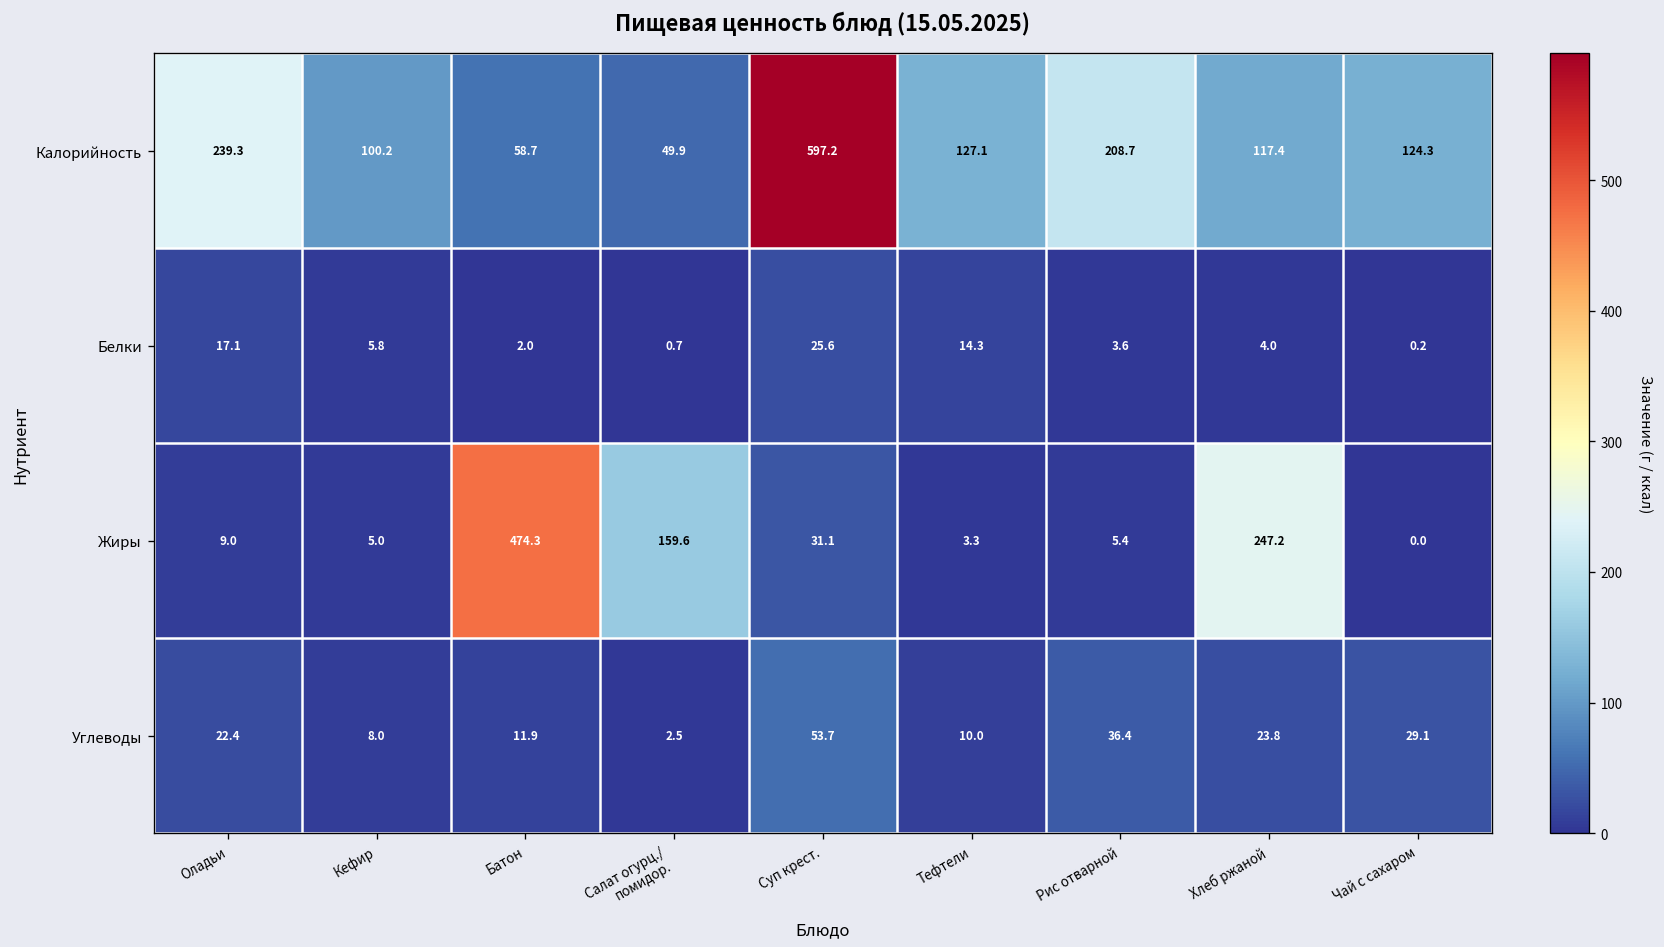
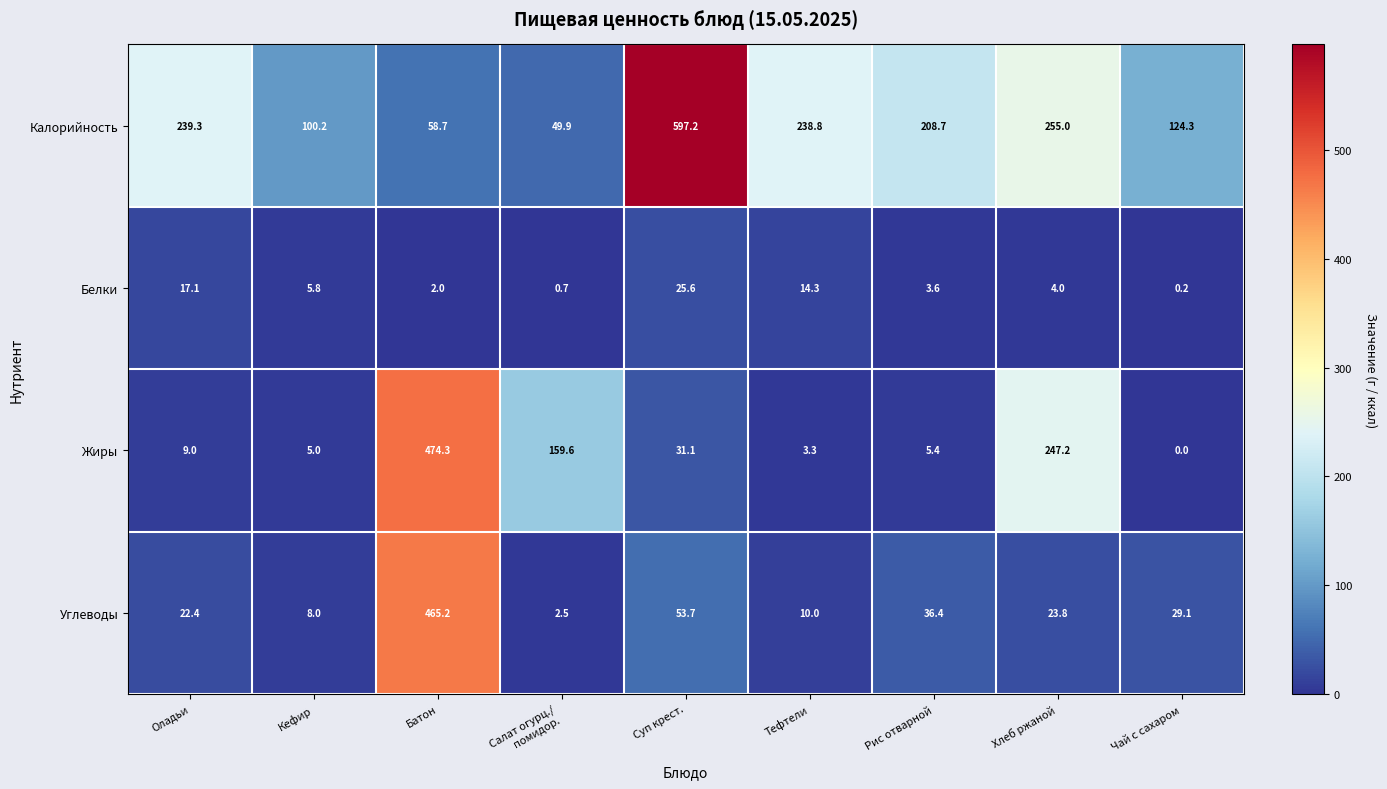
Калорийность, Тефтели: 127.1 -> 238.8
Калорийность, Хлеб ржаной: 117.4 -> 255.0
Углеводы, Батон: 11.9 -> 465.2
